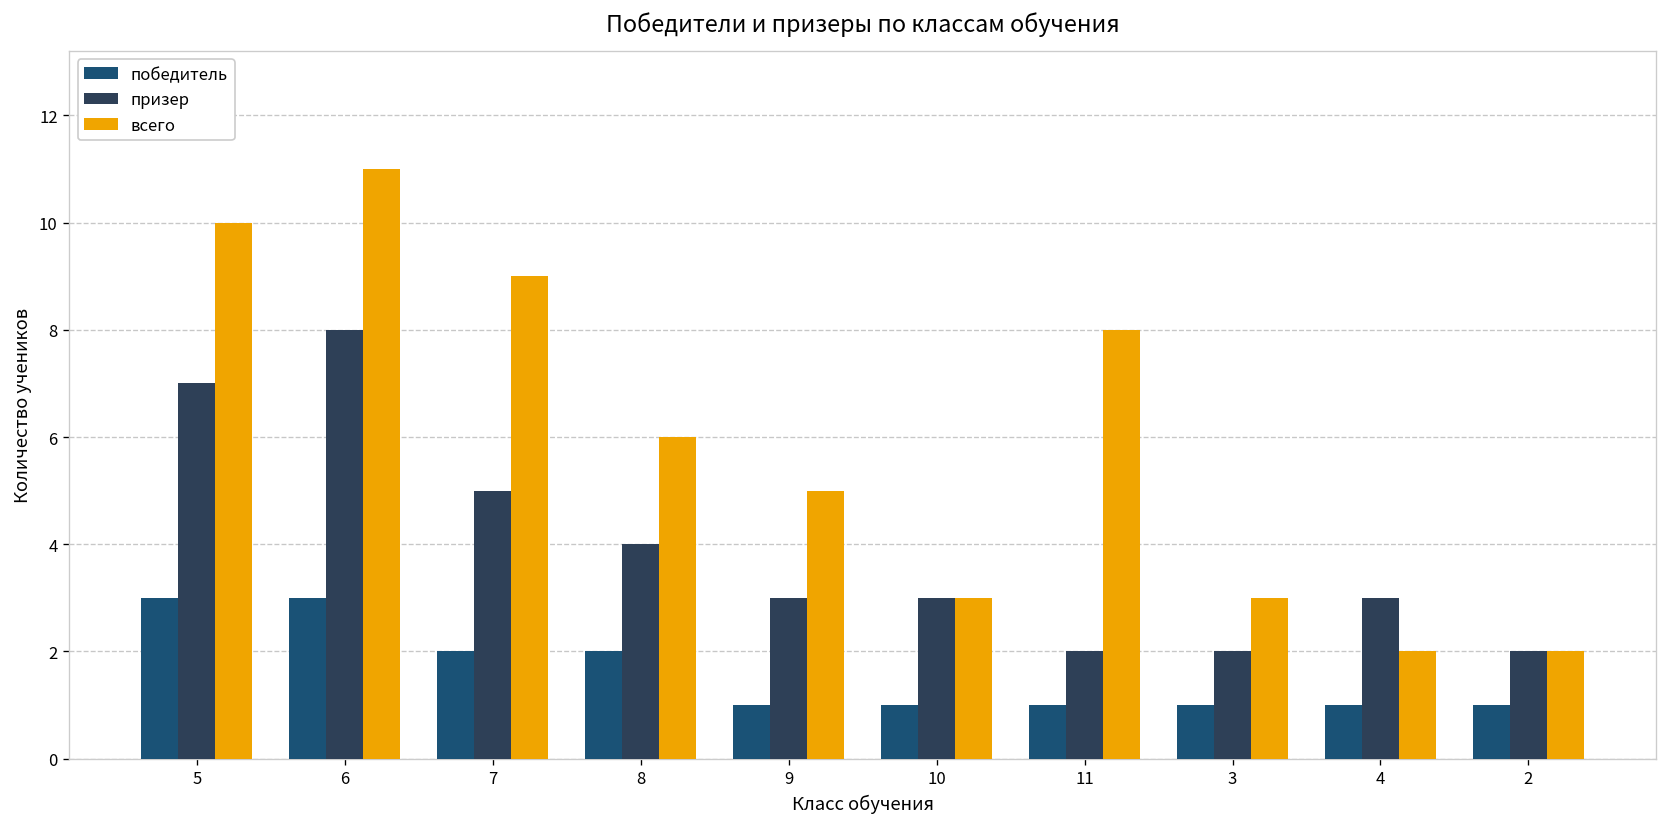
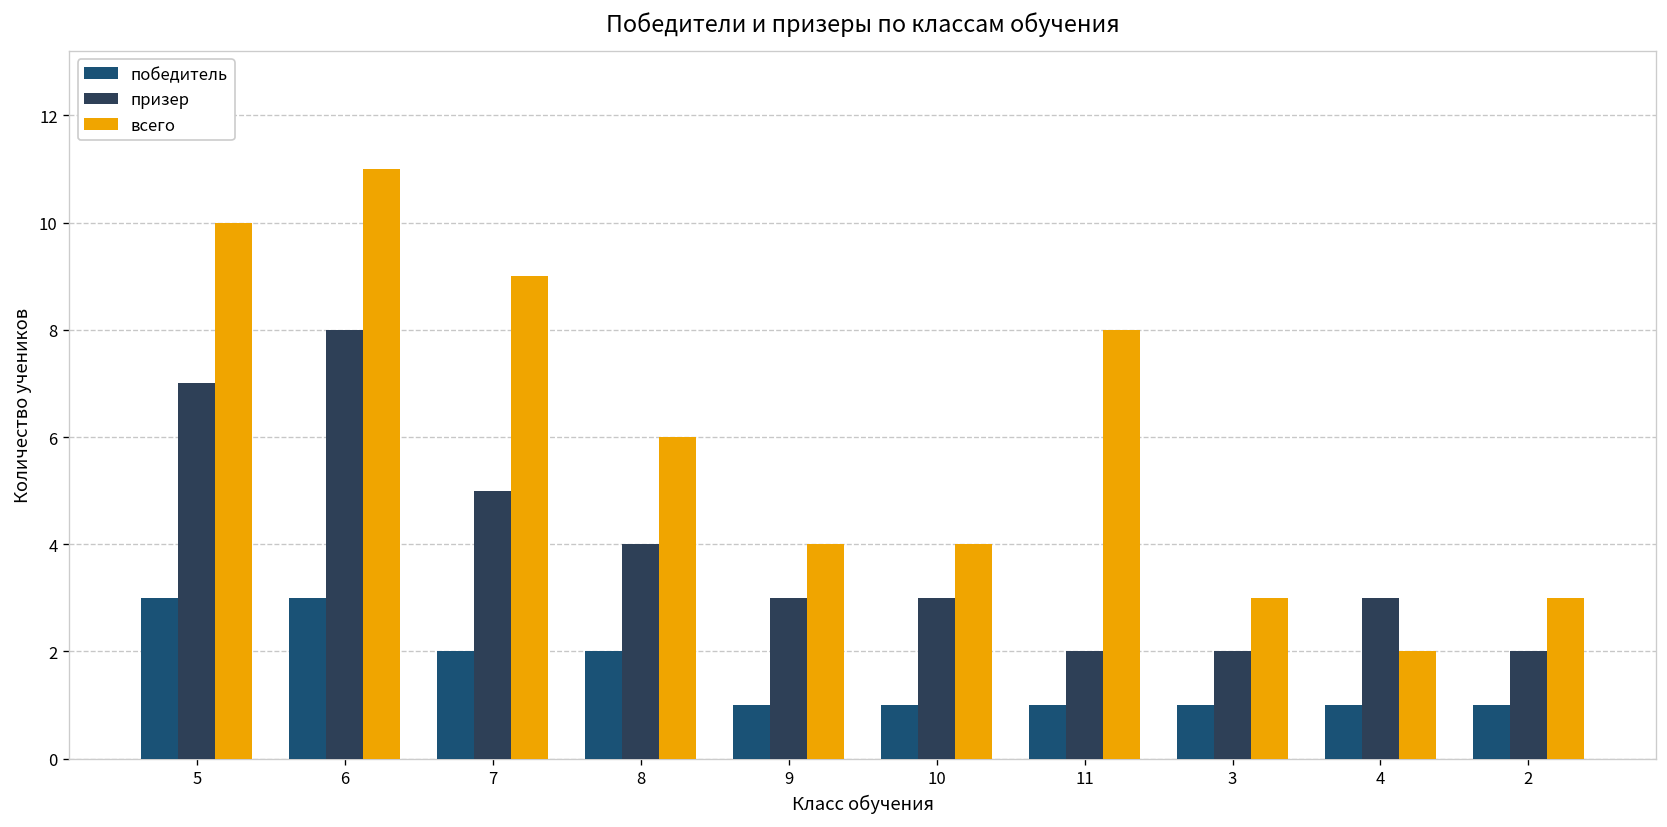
всего, 9: 5 -> 4
всего, 10: 3 -> 4
всего, 2: 2 -> 3
